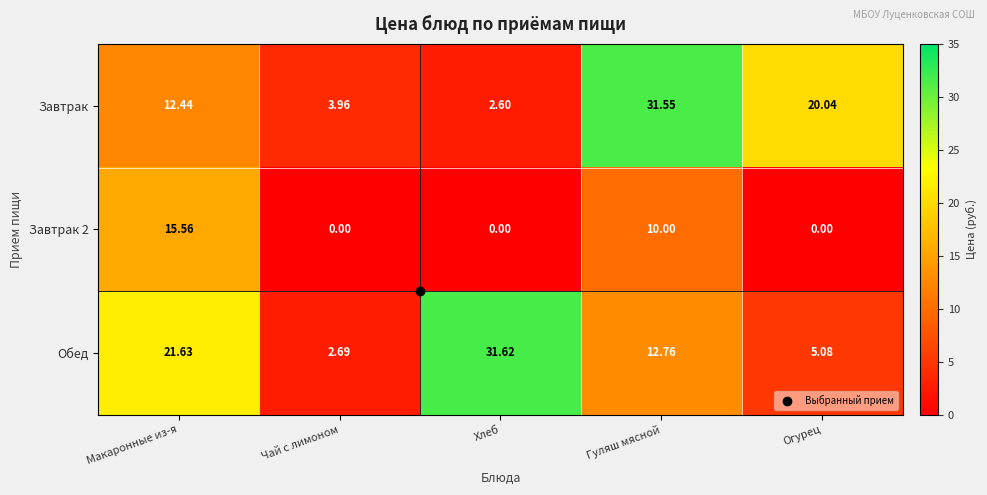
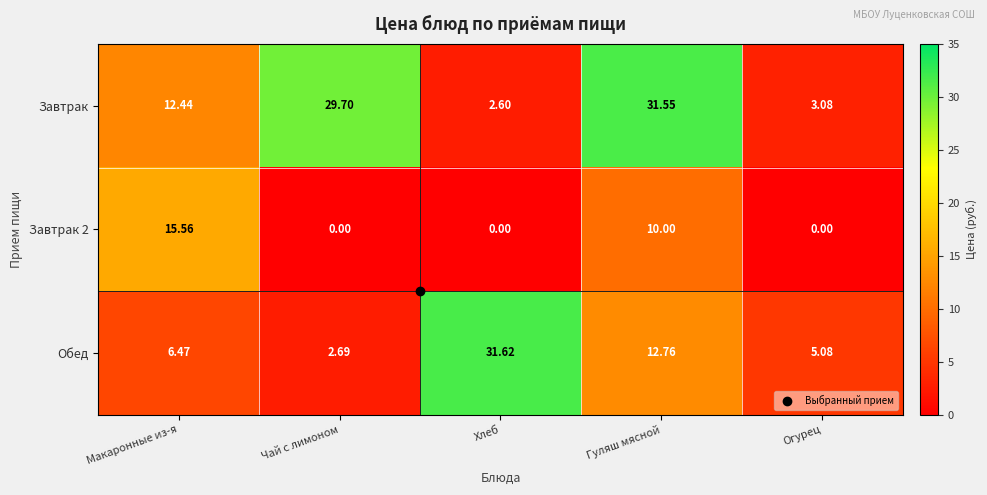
Завтрак, Чай с лимоном: 3.96 -> 29.70
Завтрак, Огурец: 20.04 -> 3.08
Обед, Макаронные из-я: 21.63 -> 6.47
